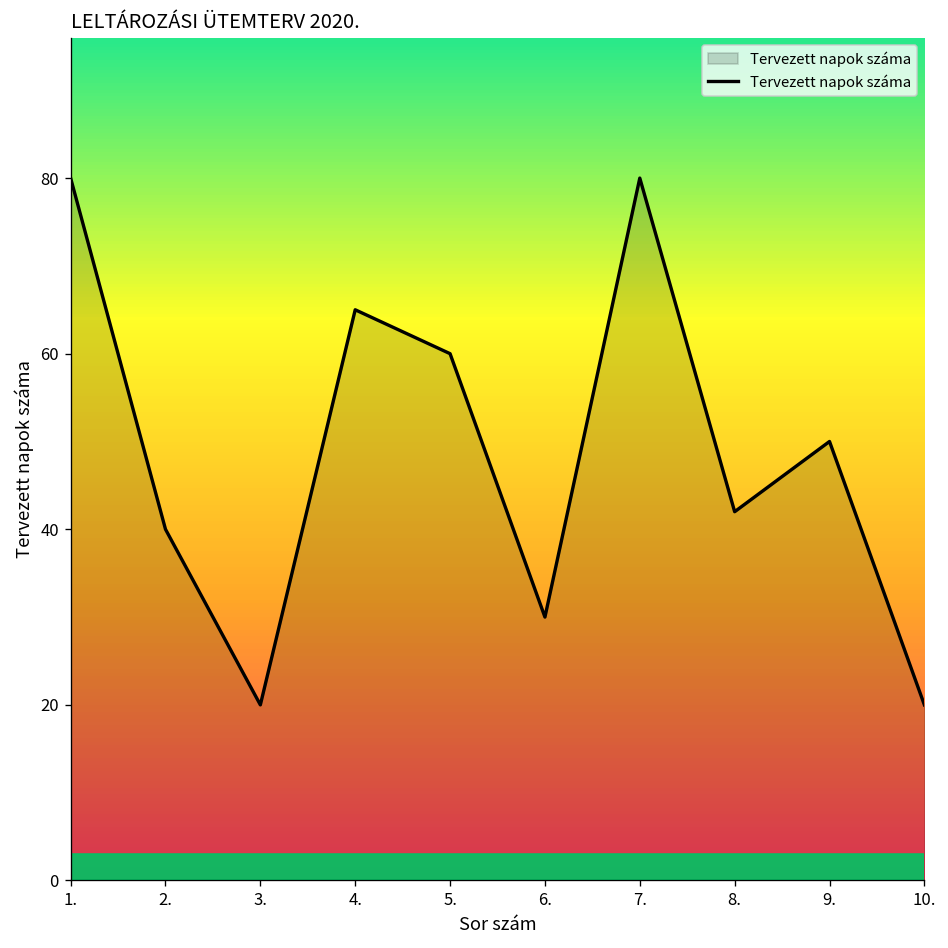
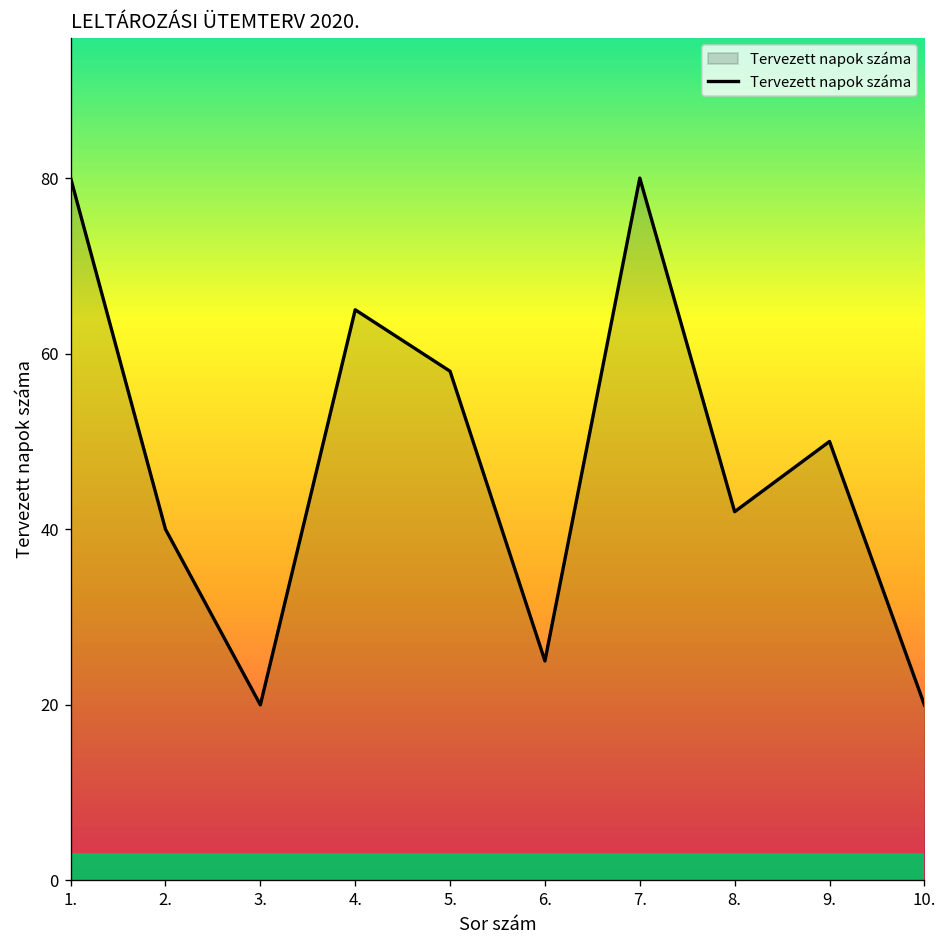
5.: 60 -> 58
6.: 30 -> 25
